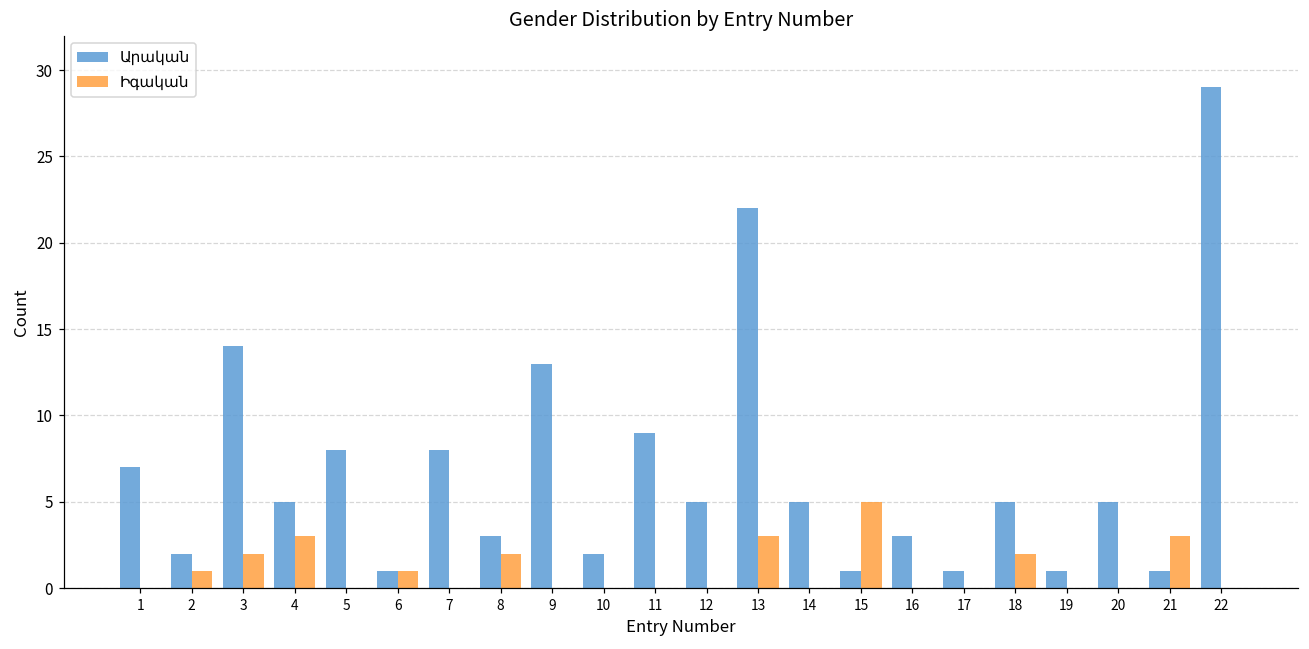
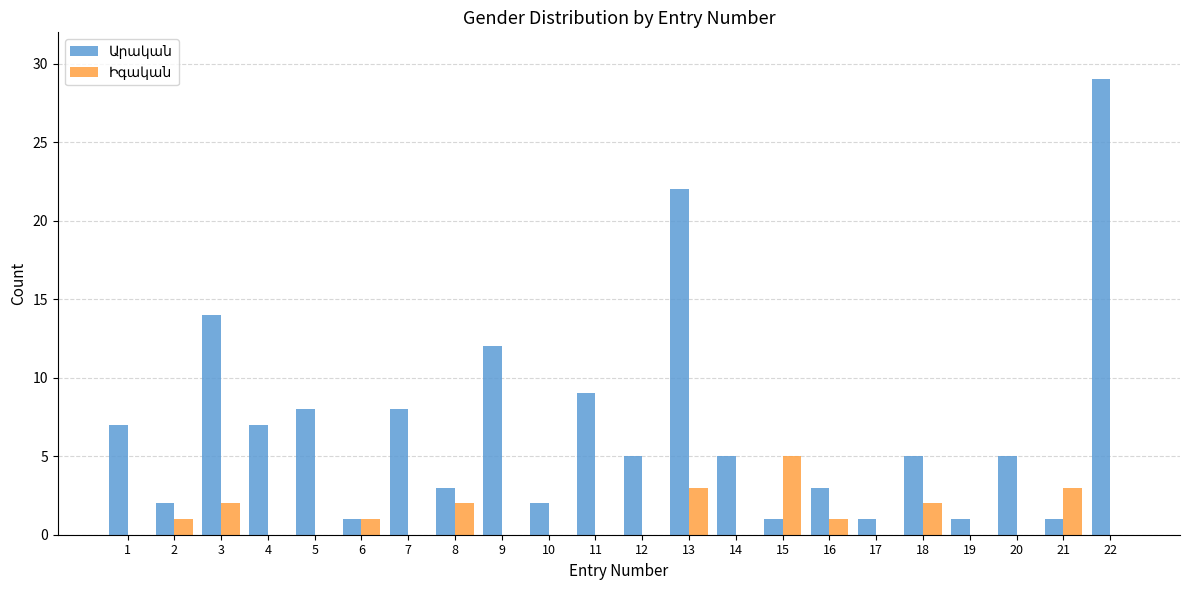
Արական, 4: 5 -> 7
Իգական, 4: 3 -> 0
Արական, 9: 13 -> 12
Իգական, 16: 0 -> 1
